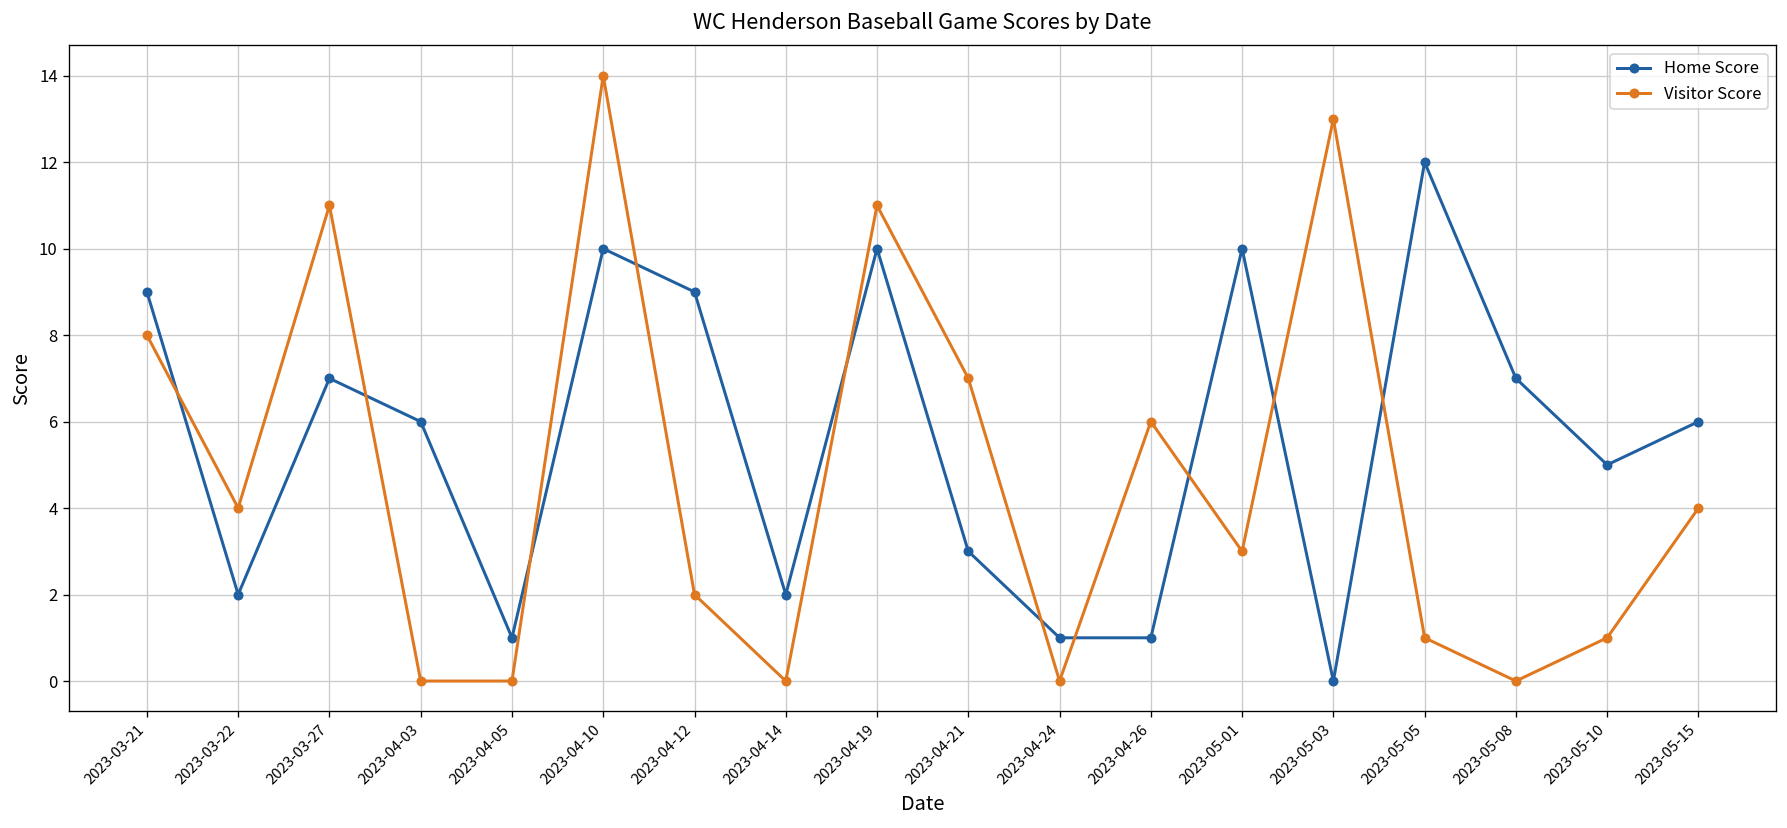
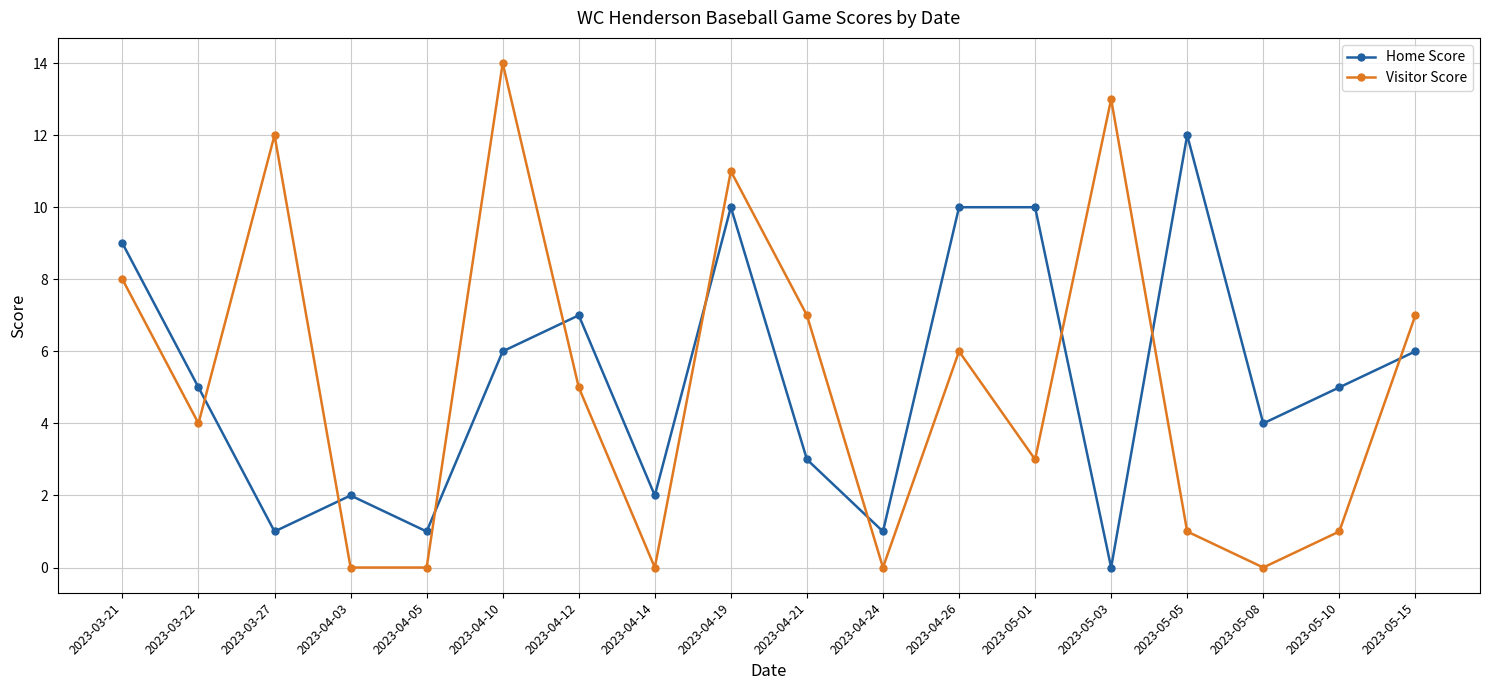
Home Score, 2023-03-22: 2 -> 5
Home Score, 2023-03-27: 7 -> 1
Visitor Score, 2023-03-27: 11 -> 12
Home Score, 2023-04-03: 6 -> 2
Home Score, 2023-04-10: 10 -> 6
Home Score, 2023-04-12: 9 -> 7
Visitor Score, 2023-04-12: 2 -> 5
Home Score, 2023-04-26: 1 -> 10
Home Score, 2023-05-08: 7 -> 4
Visitor Score, 2023-05-15: 4 -> 7
